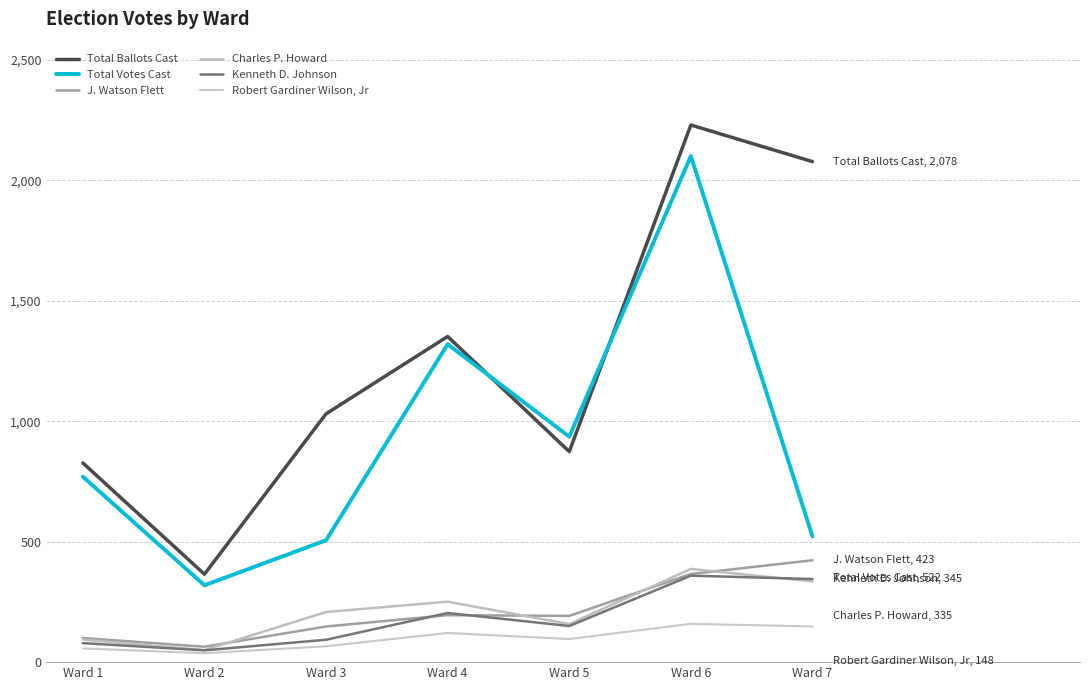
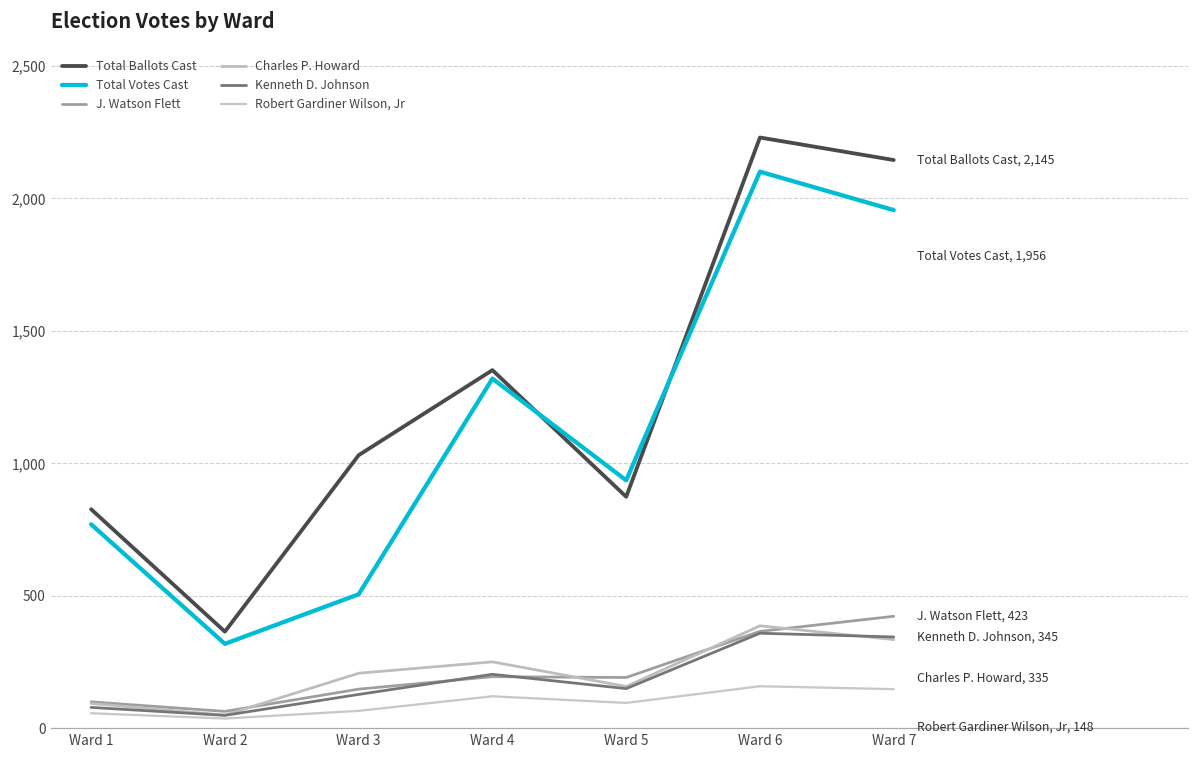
Kenneth D. Johnson, Ward 3: 90 -> 130
Total Ballots Cast, Ward 7: 2,078 -> 2,145
Total Votes Cast, Ward 7: 522 -> 1,956
